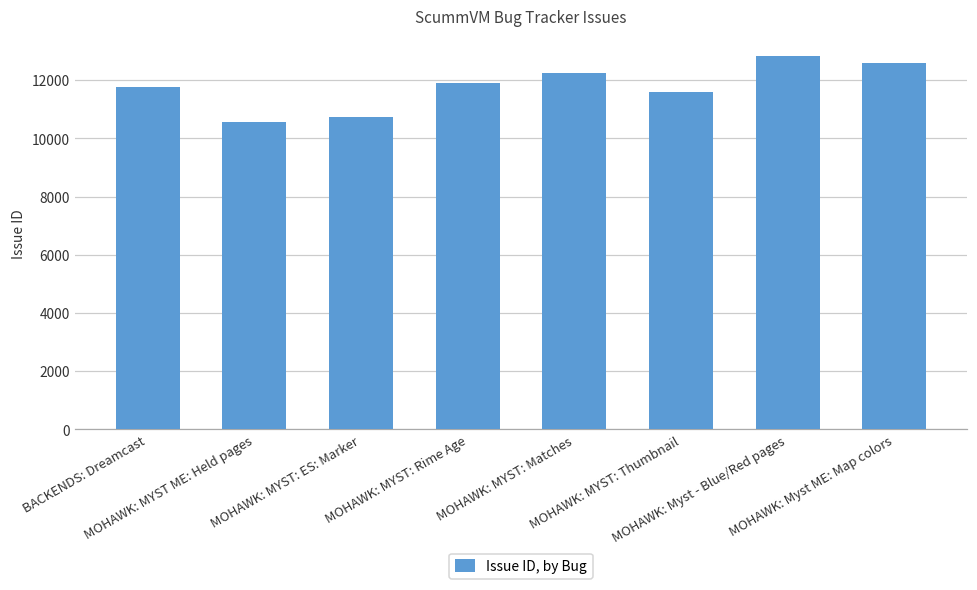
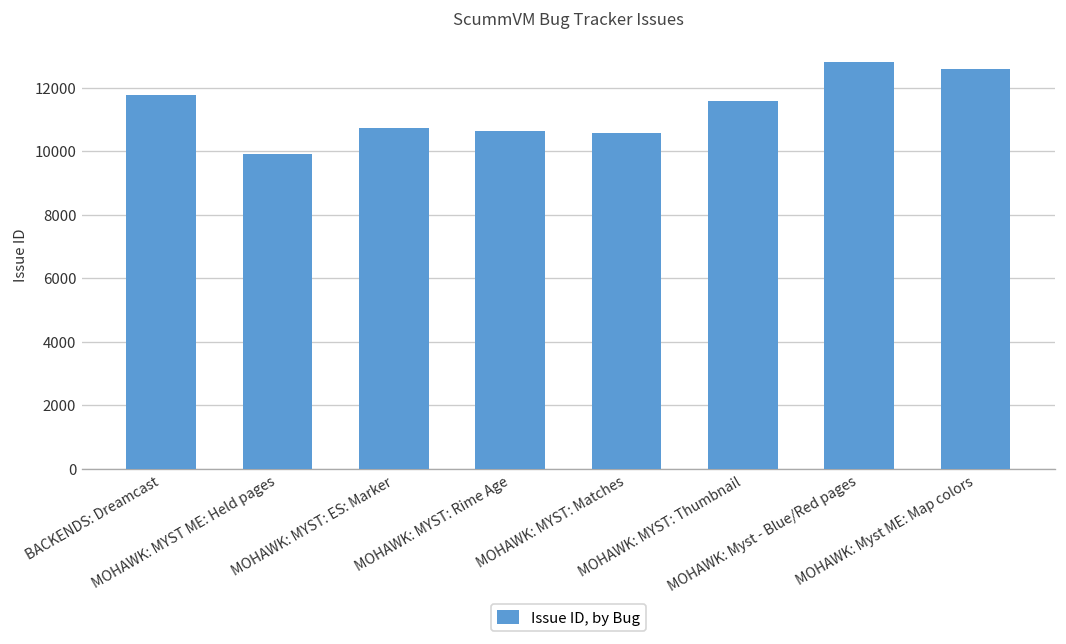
MOHAWK: MYST ME: Held pages: 10600 -> 9900
MOHAWK: MYST: Rime Age: 11900 -> 10600
MOHAWK: MYST: Matches: 12300 -> 10600
